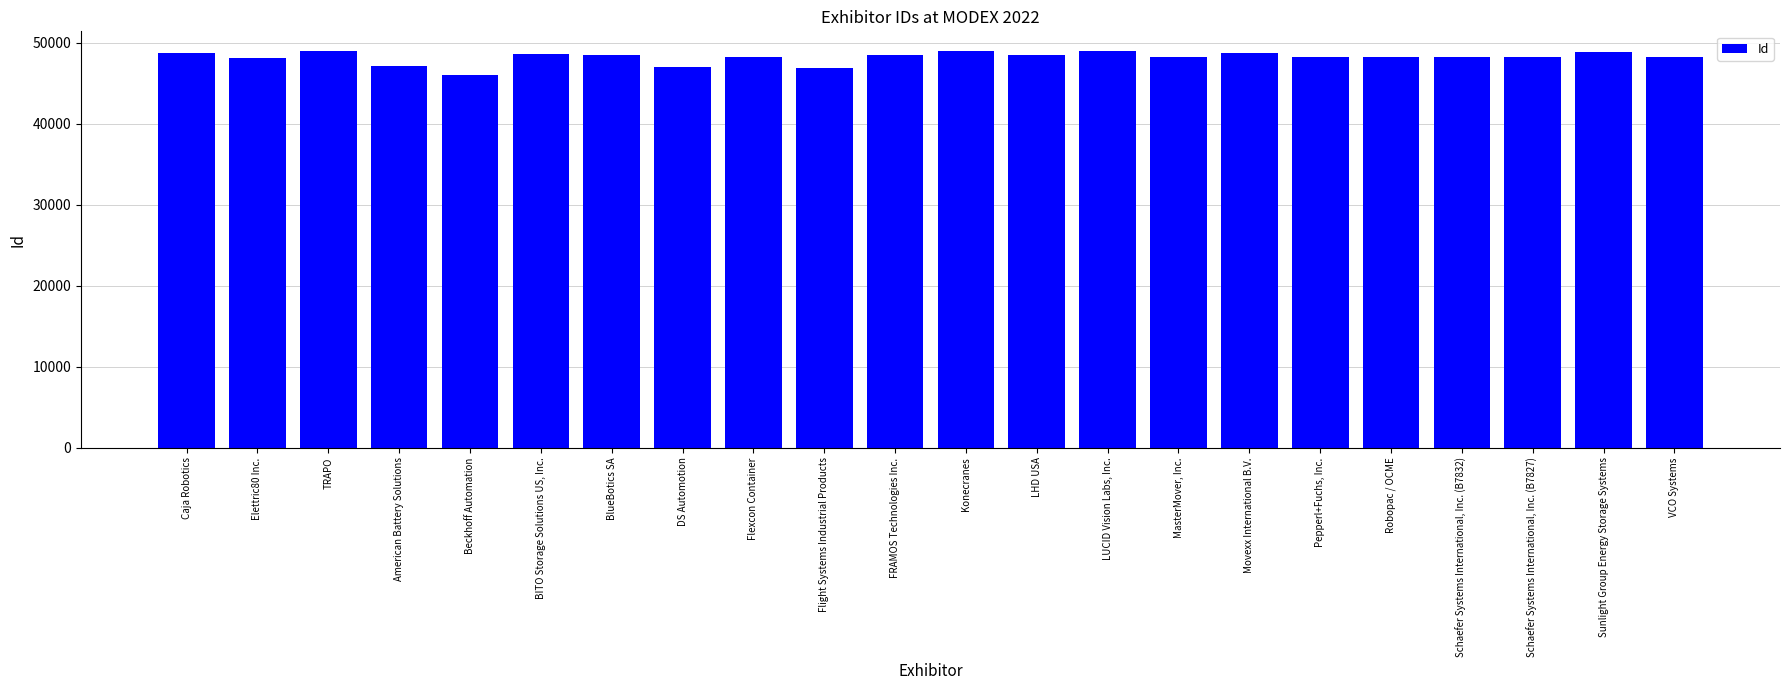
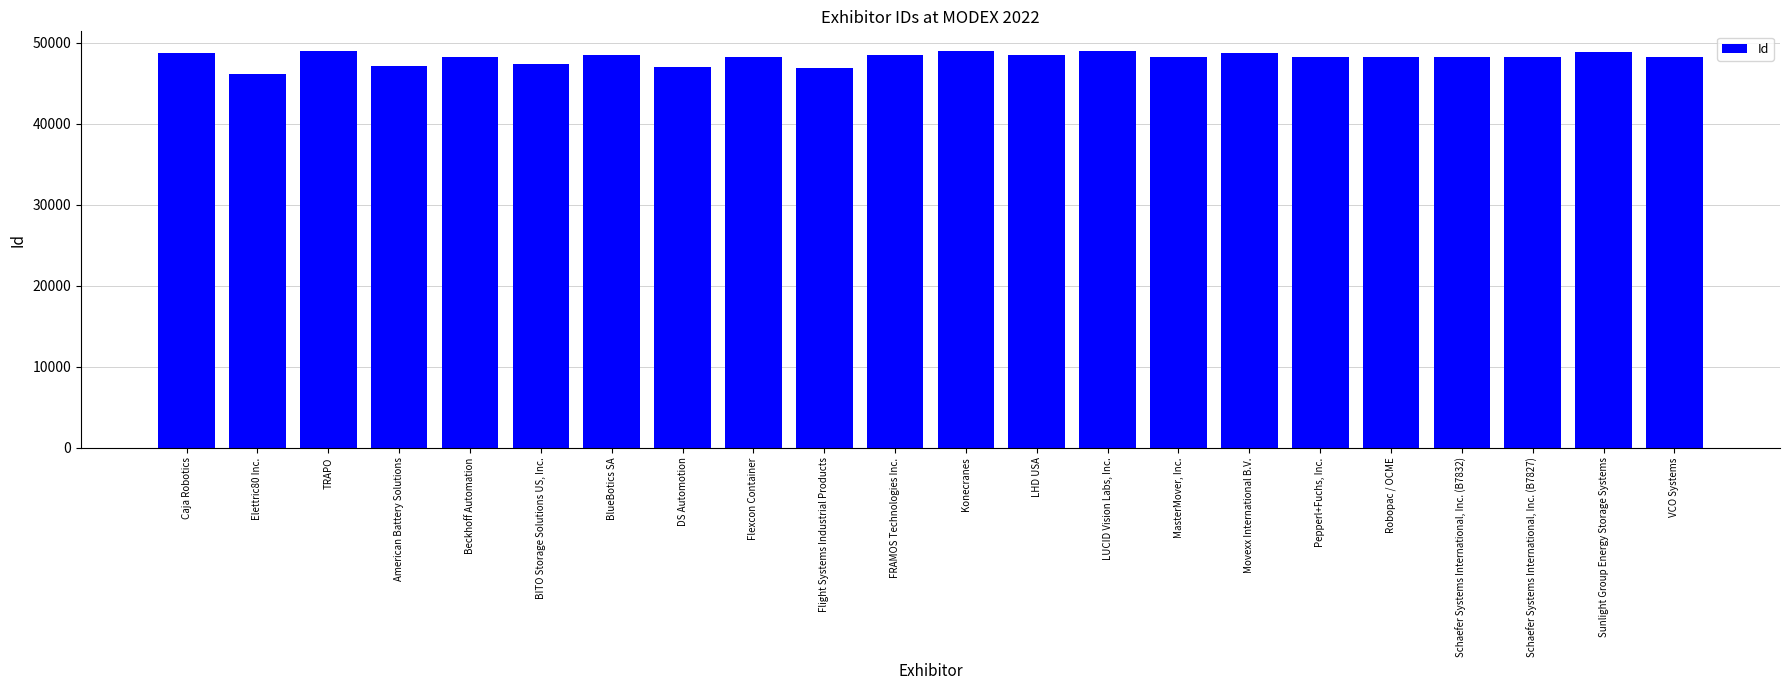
Elettric80 Inc.: 48000 -> 46000
Beckhoff Automation: 46000 -> 48000
BITO Storage Solutions US, Inc.: 49000 -> 47000
